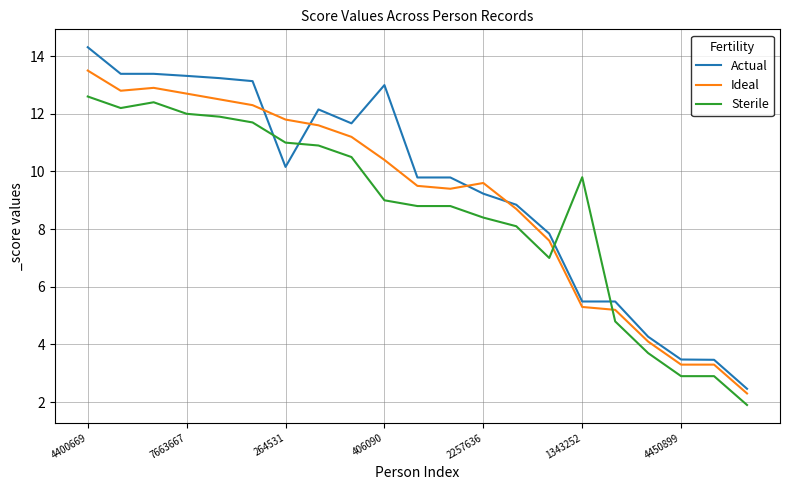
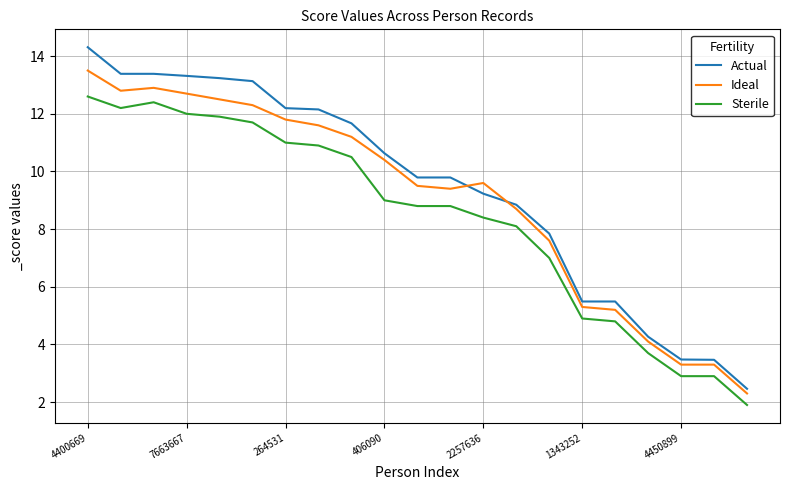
Actual, 264531: 10.2 -> 12.2
Actual, 406090: 13.0 -> 10.6
Sterile, 1343252: 9.8 -> 4.9
